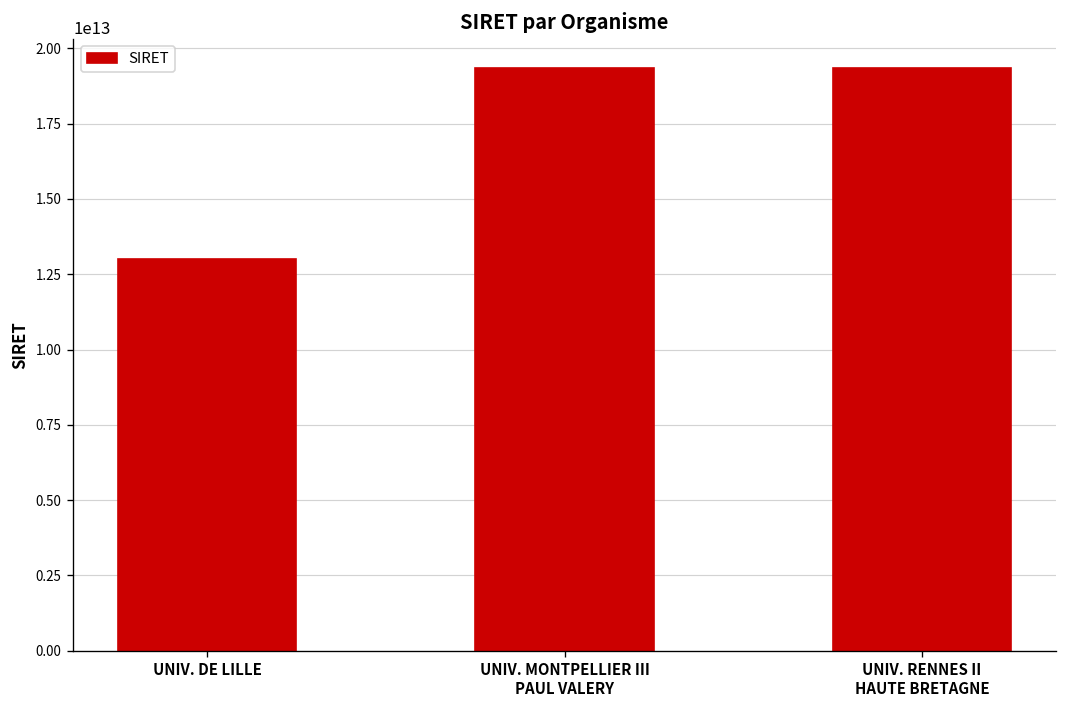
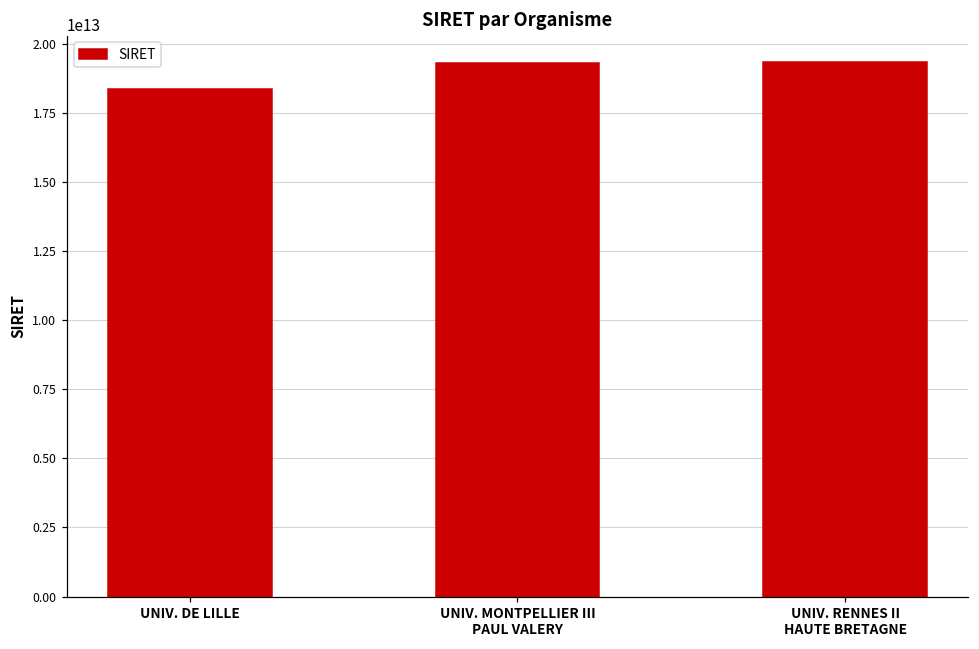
UNIV. DE LILLE: 13000000000000 -> 18400000000000
